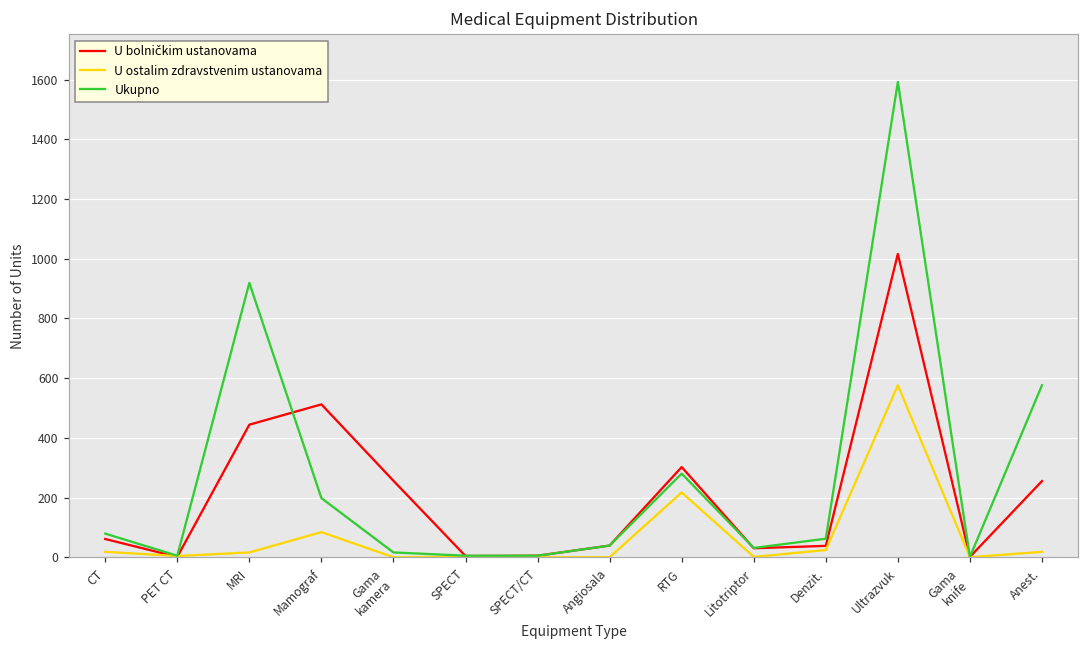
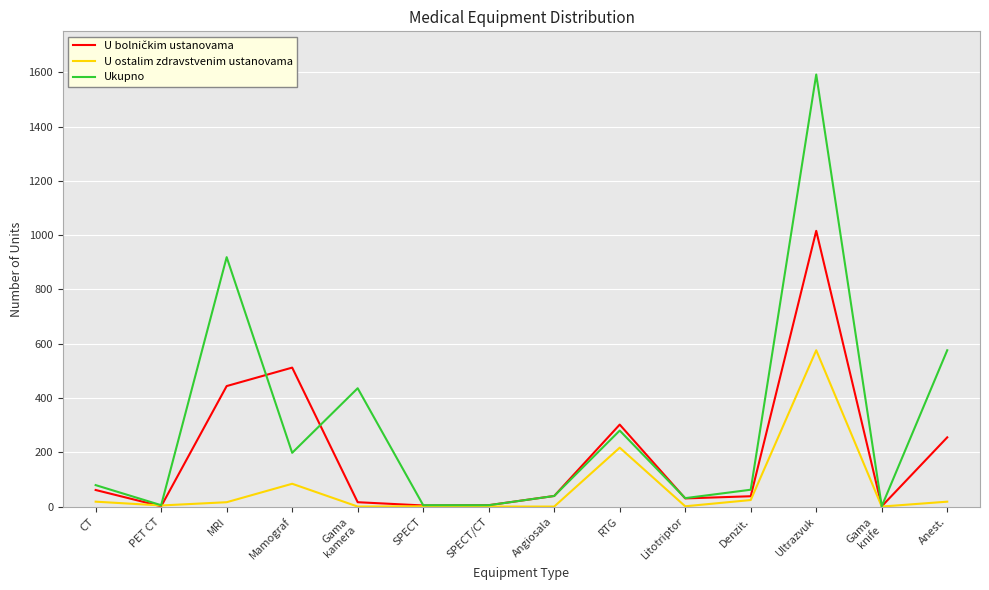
U bolničkim ustanovama, Gama kamera: 260 -> 20
Ukupno, Gama kamera: 20 -> 440
